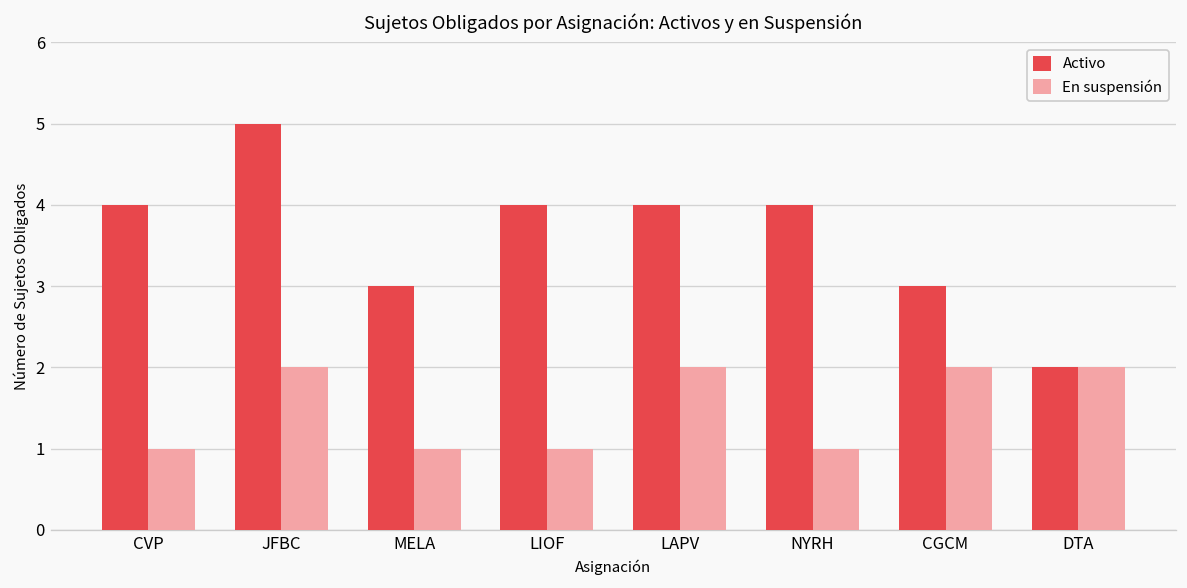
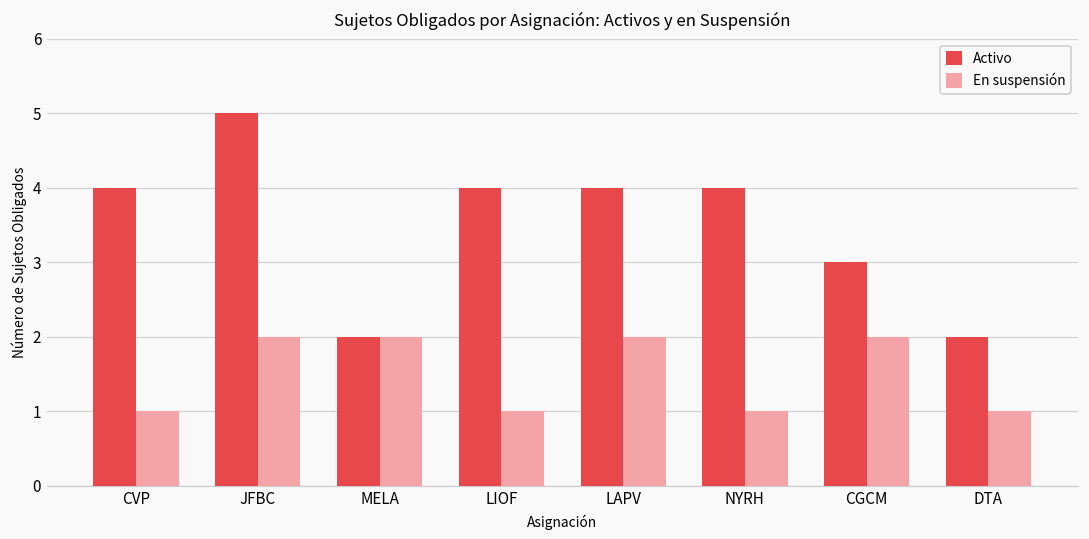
Activo, MELA: 3 -> 2
En suspensión, MELA: 1 -> 2
En suspensión, DTA: 2 -> 1
